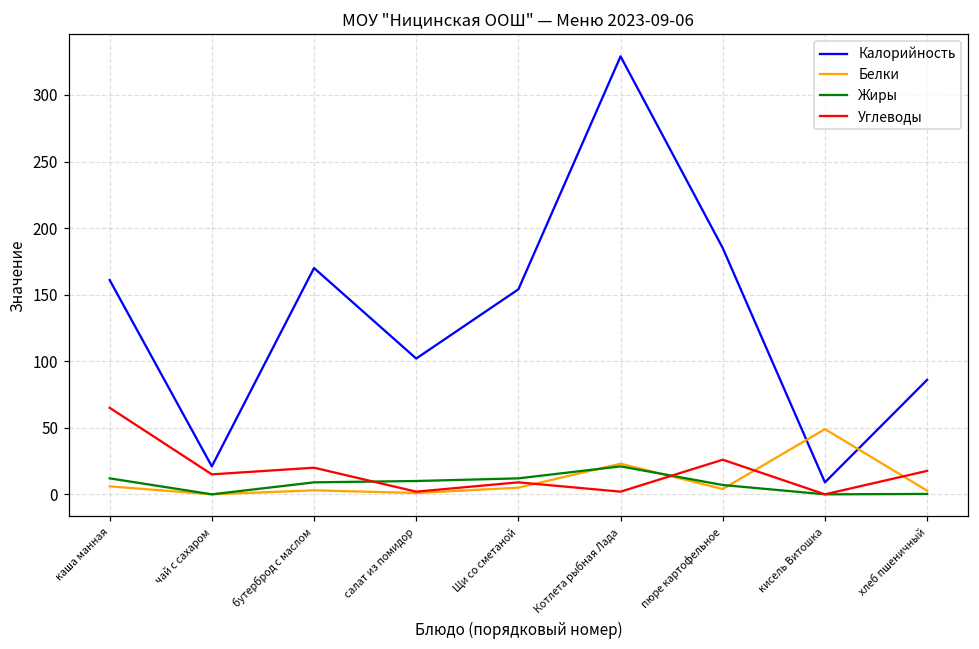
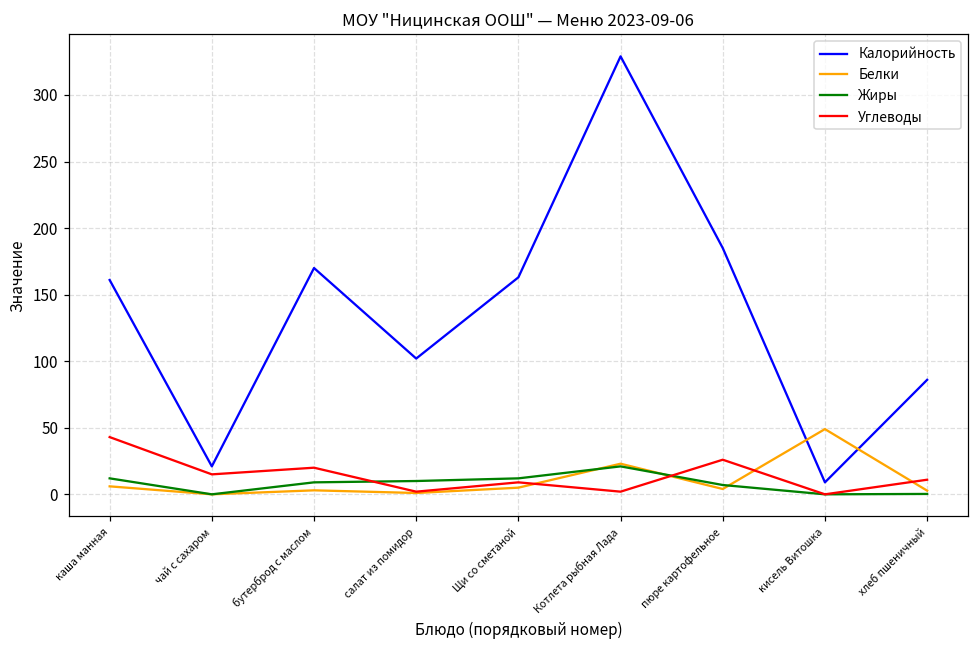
Углеводы, каша манная: 65 -> 43
Калорийность, Щи со сметаной: 154 -> 163
Углеводы, хлеб пшеничный: 18 -> 11
